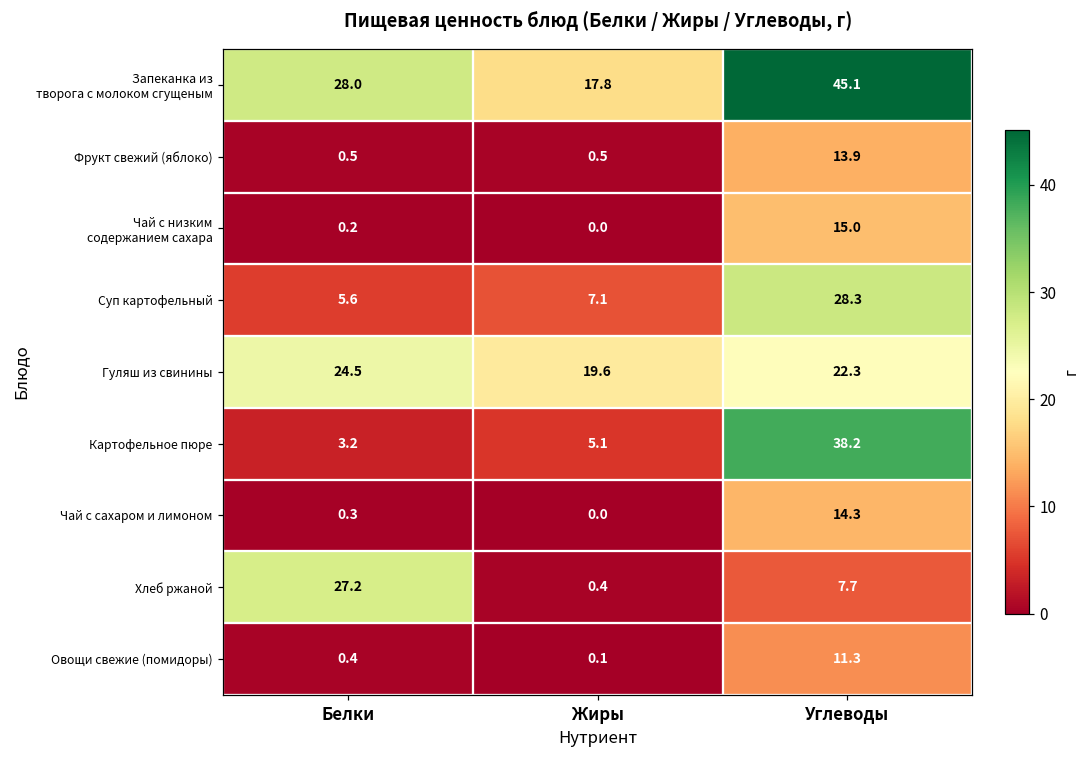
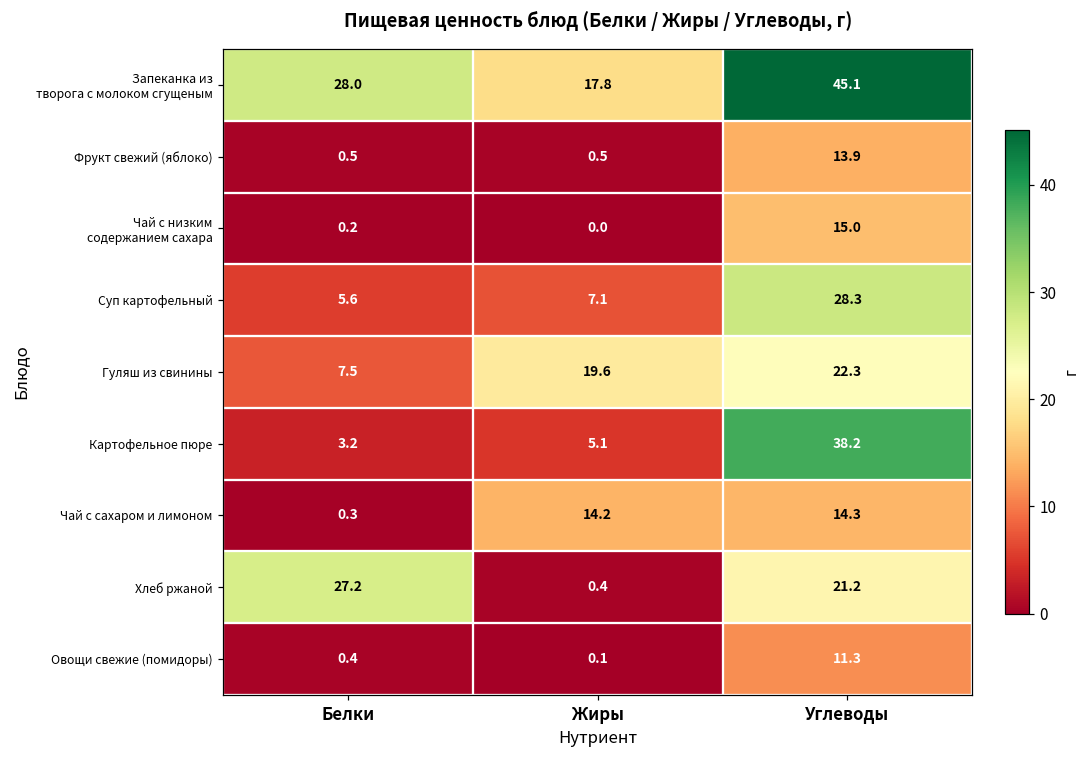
Гуляш из свинины, Белки: 24.5 -> 7.5
Чай с сахаром и лимоном, Жиры: 0.0 -> 14.2
Хлеб ржаной, Углеводы: 7.7 -> 21.2
